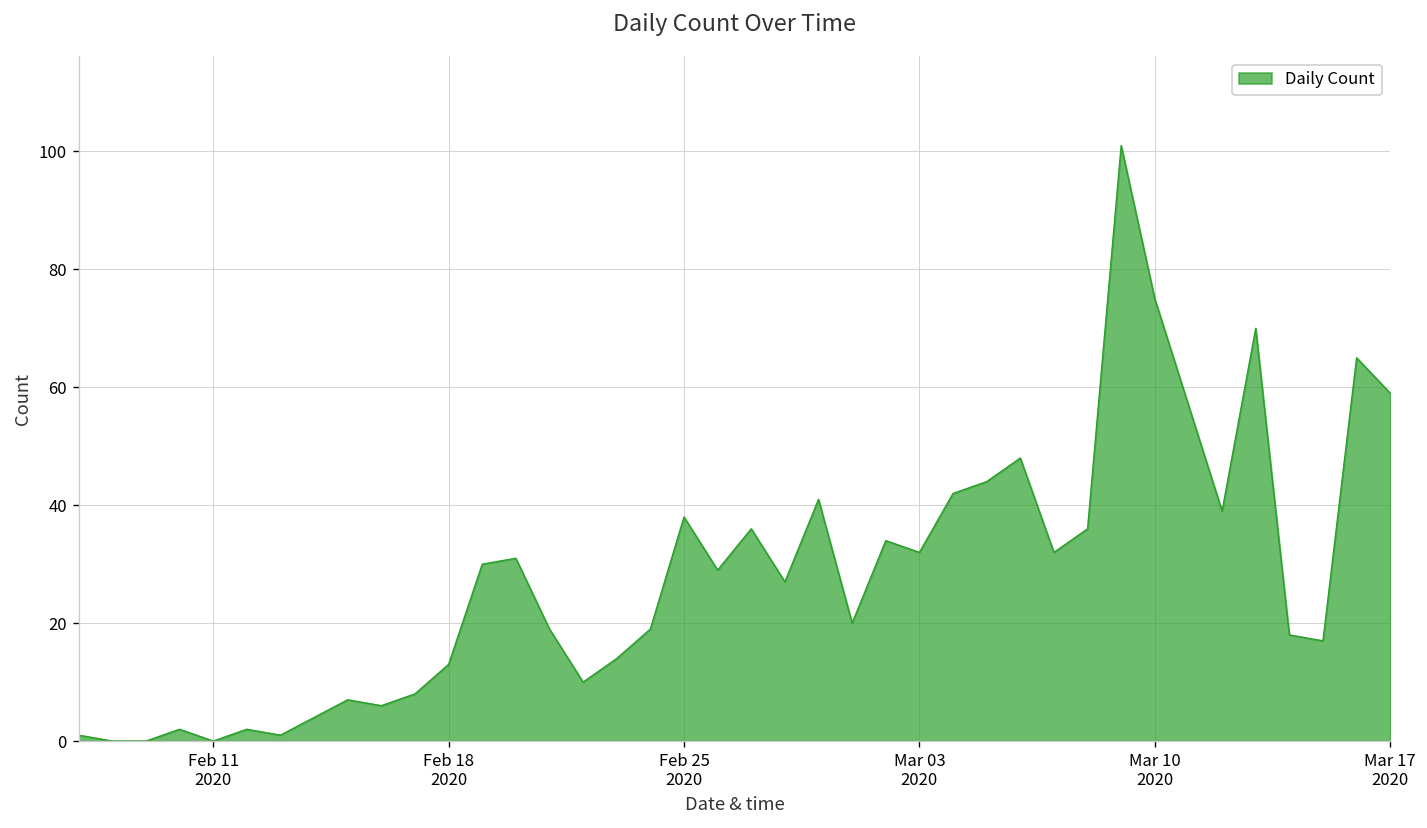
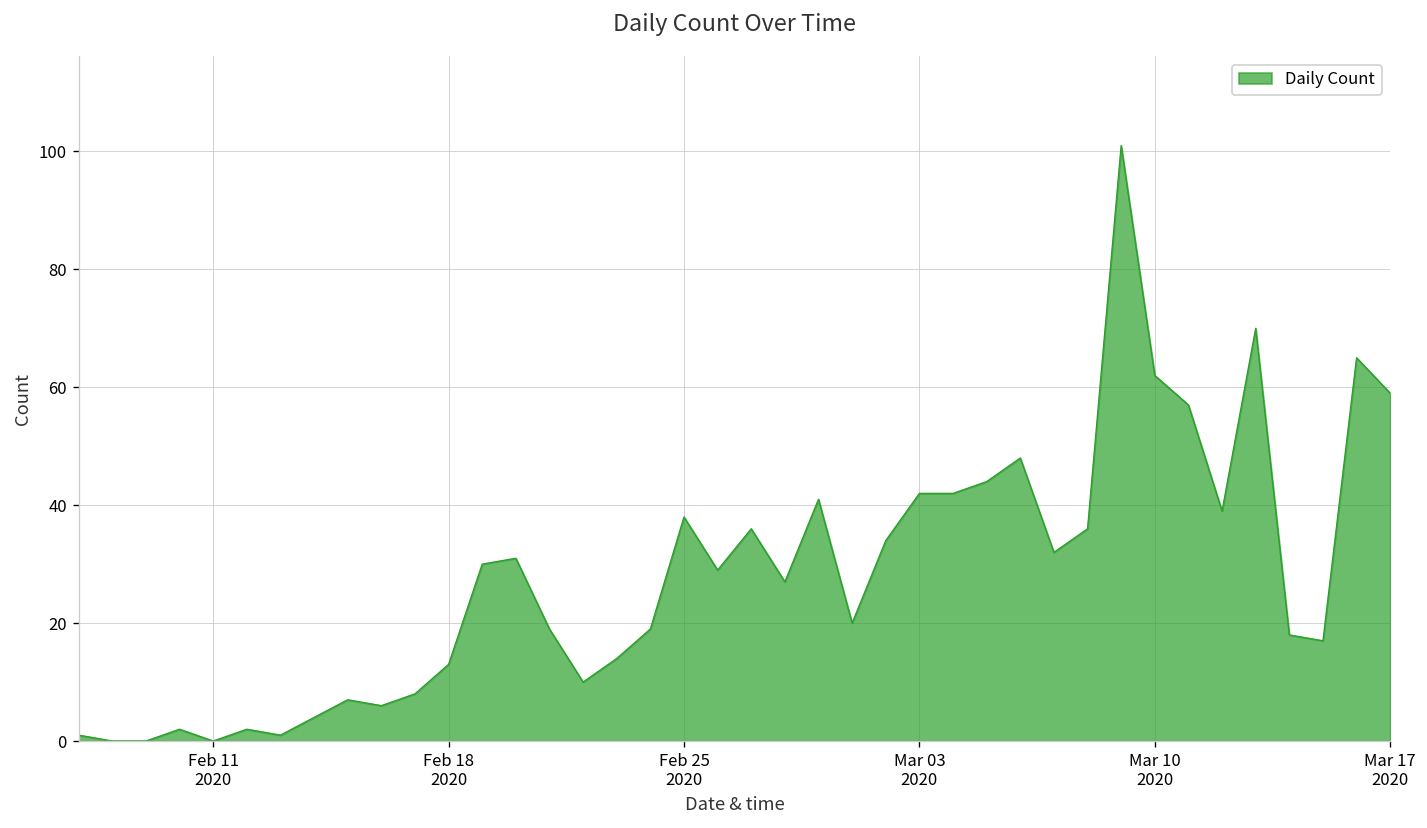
Mar 03 2020: 32 -> 42
Mar 10 2020: 75 -> 62
